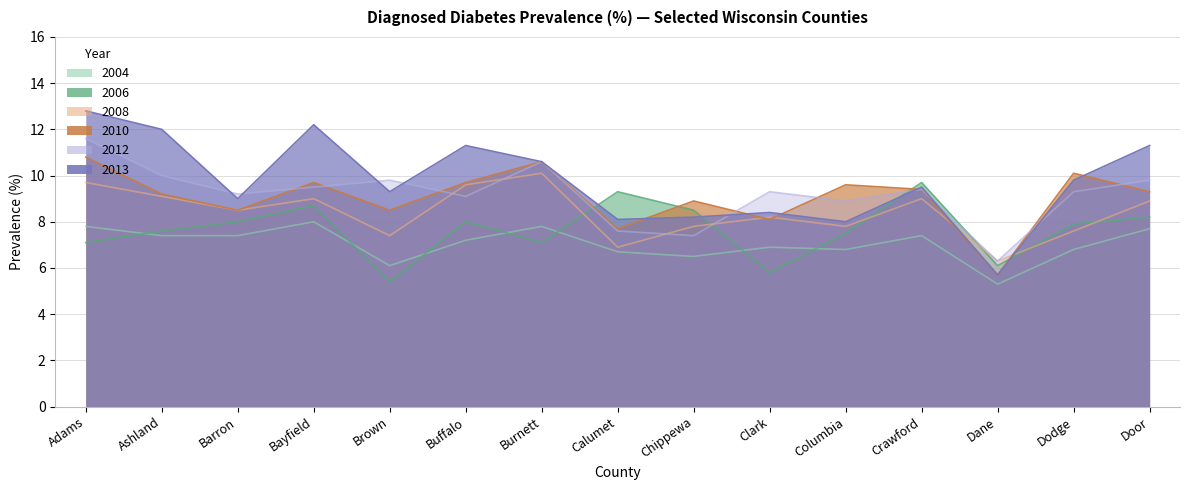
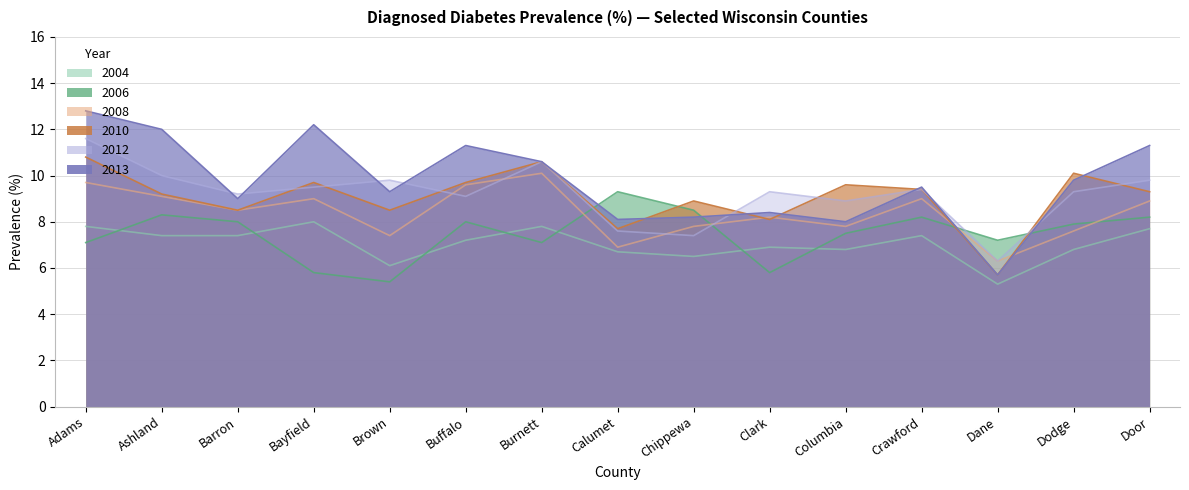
2006, Ashland: 7.6 -> 8.3
2006, Bayfield: 8.7 -> 5.8
2006, Crawford: 9.7 -> 8.2
2006, Dane: 6.1 -> 7.2
